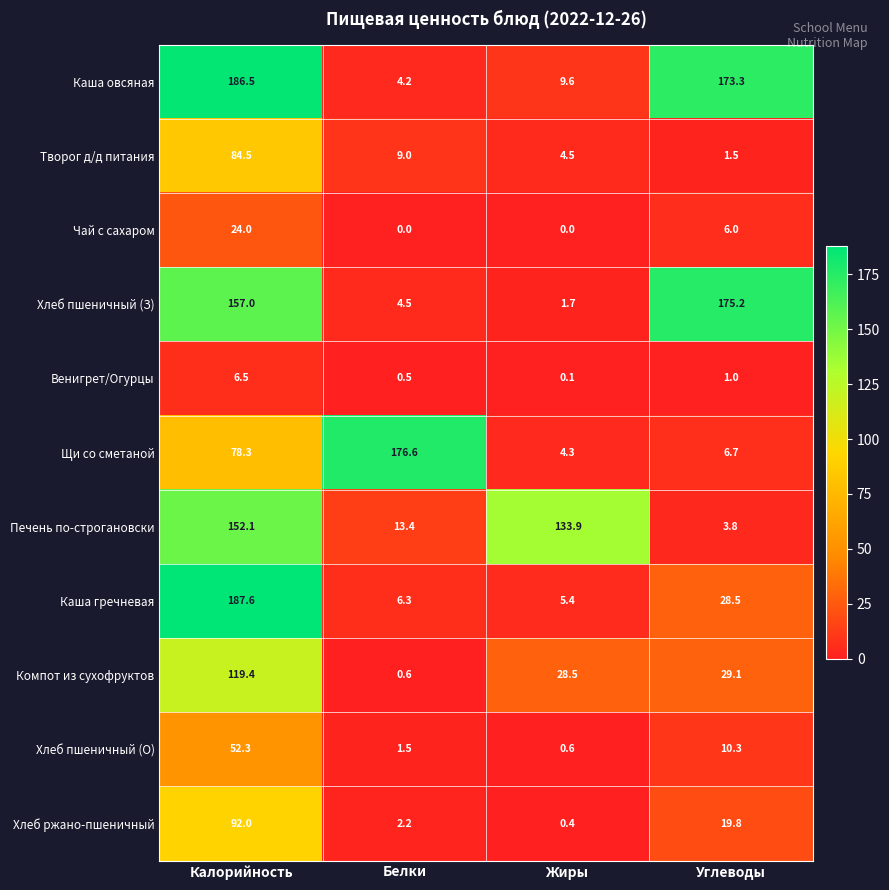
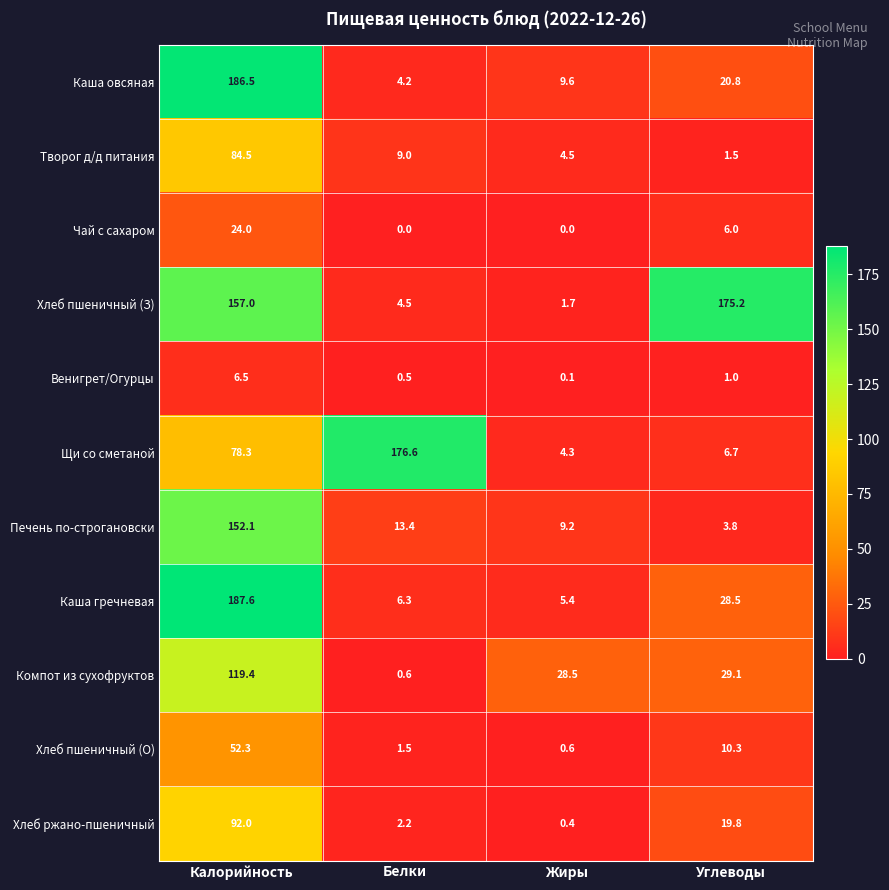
Каша овсяная, Углеводы: 173.3 -> 20.8
Печень по-строгановски, Жиры: 133.9 -> 9.2
